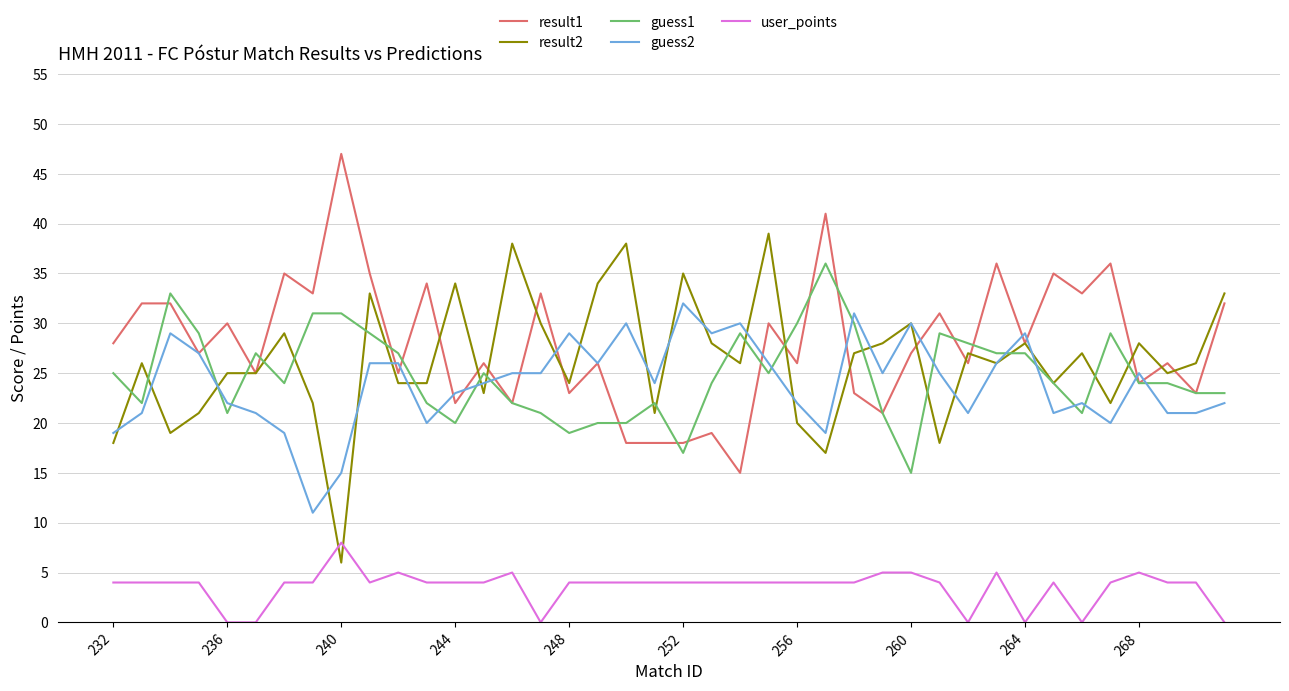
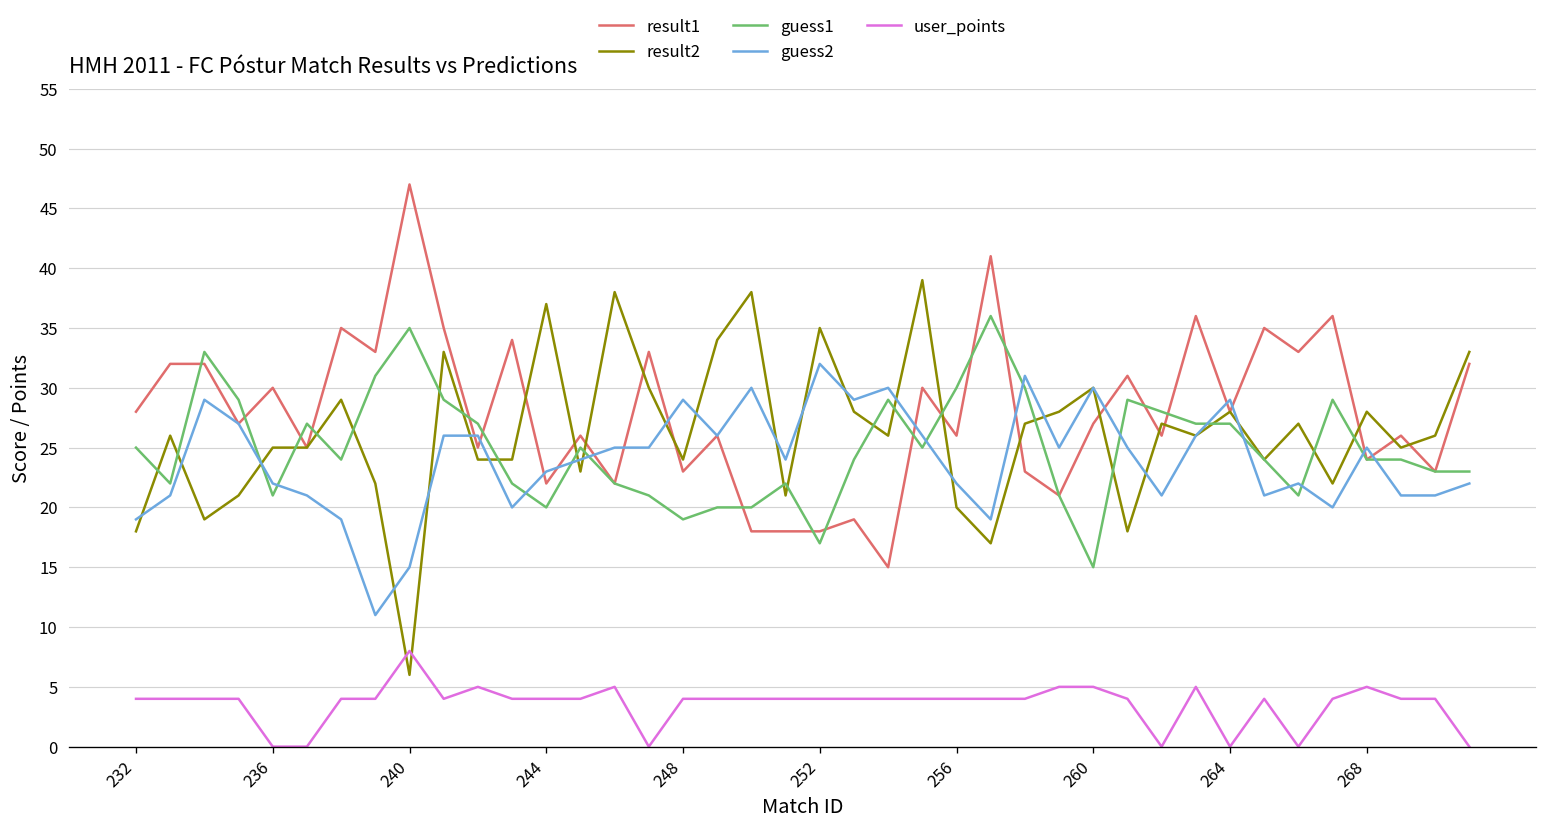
guess1, 240: 31 -> 35
result2, 244: 34 -> 37
